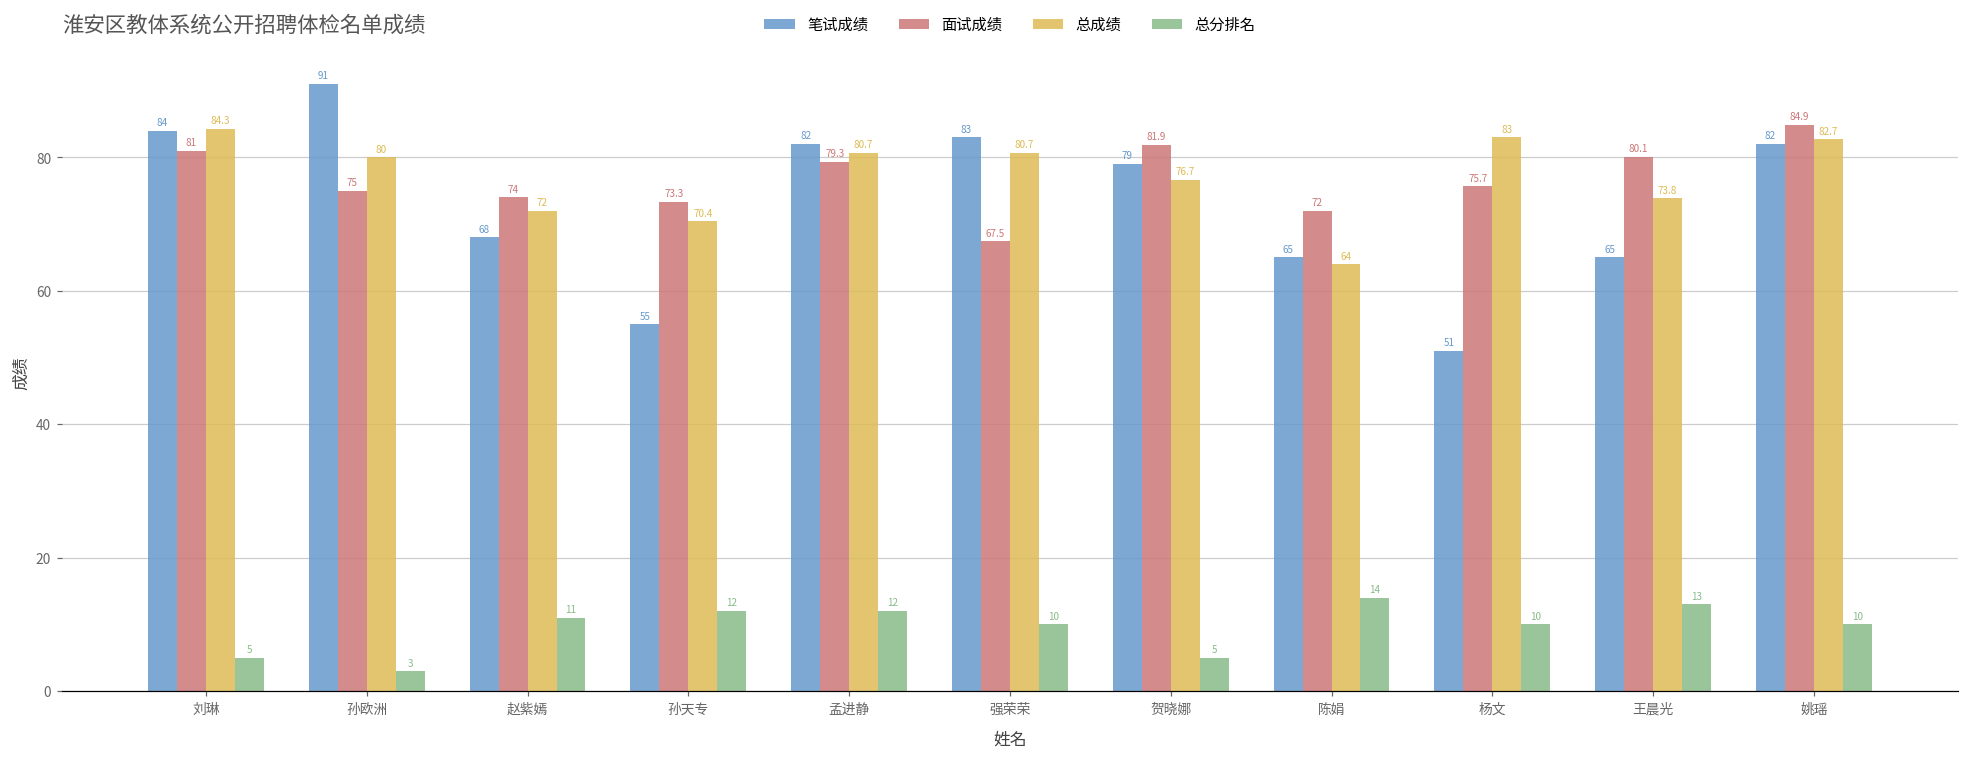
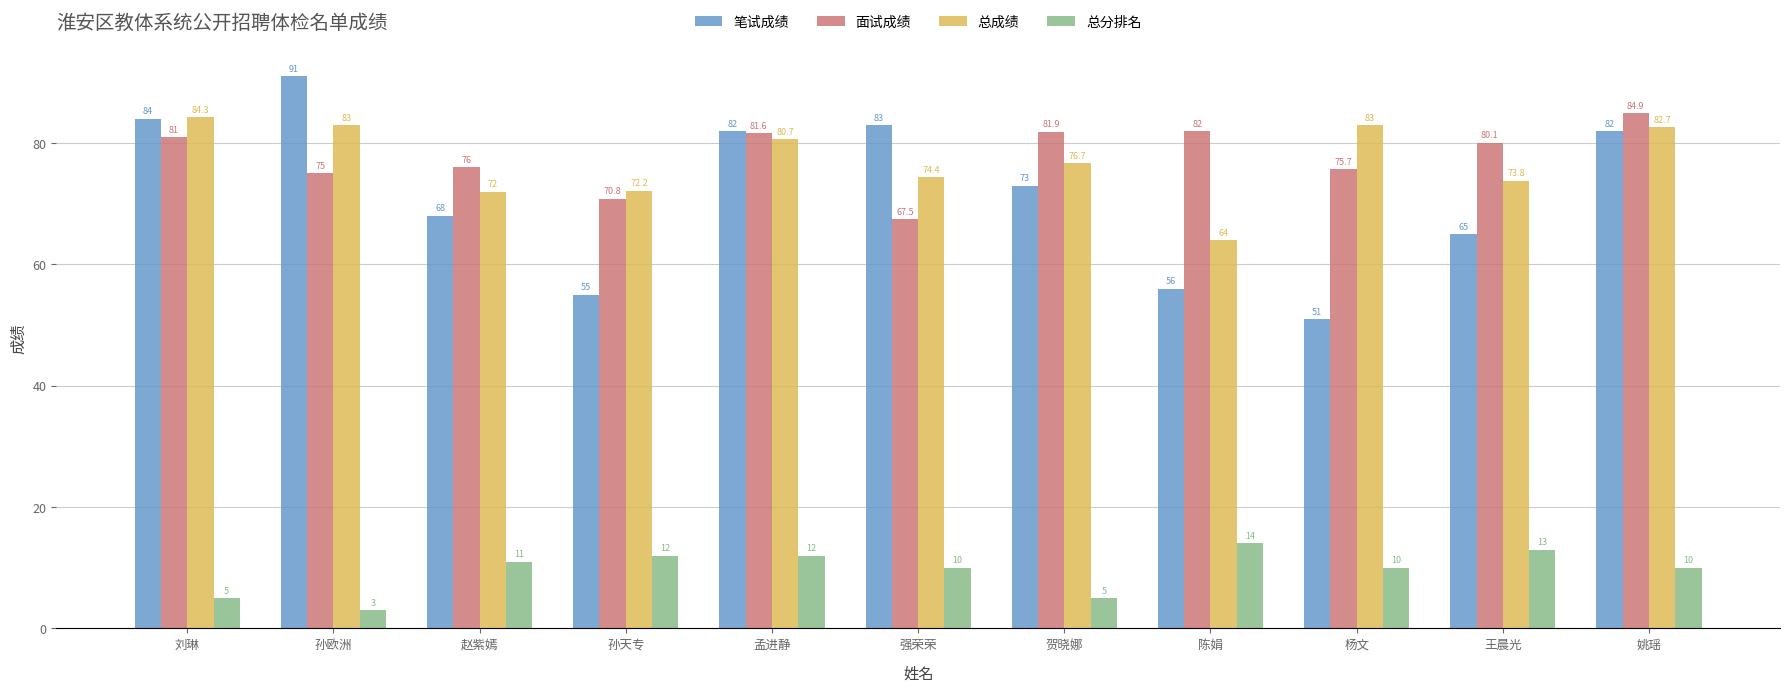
总成绩, 孙欧洲: 80 -> 83
面试成绩, 赵紫嫣: 74 -> 76
面试成绩, 孙天专: 73.3 -> 70.8
总成绩, 孙天专: 70.4 -> 72.2
面试成绩, 孟进静: 79.3 -> 81.6
总成绩, 强荣荣: 80.7 -> 74.4
笔试成绩, 贺晓娜: 79 -> 73
笔试成绩, 陈娟: 65 -> 56
面试成绩, 陈娟: 72 -> 82
